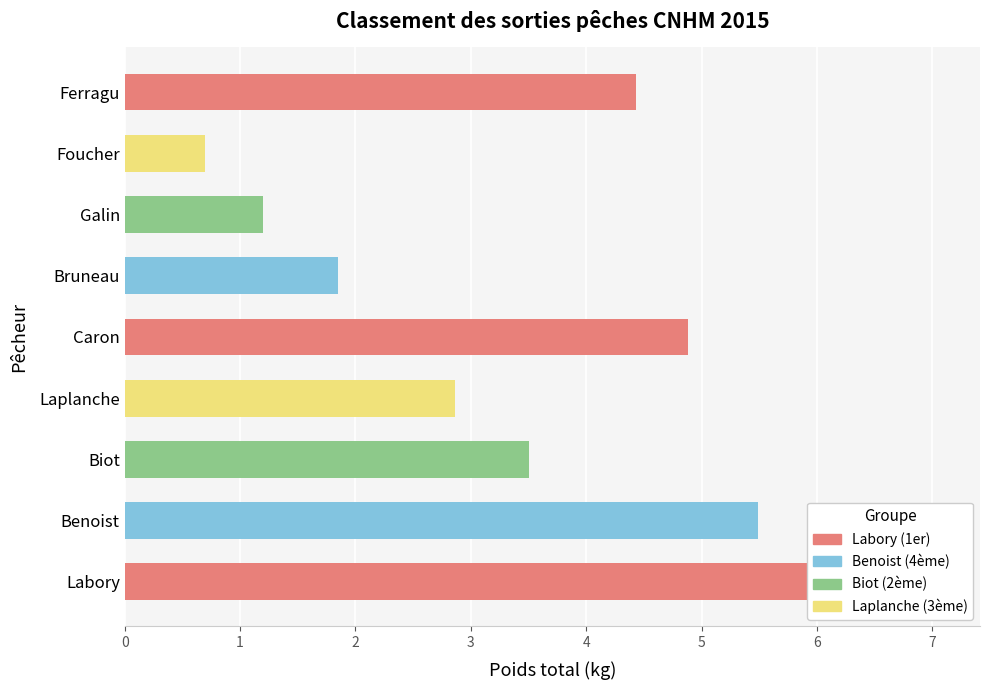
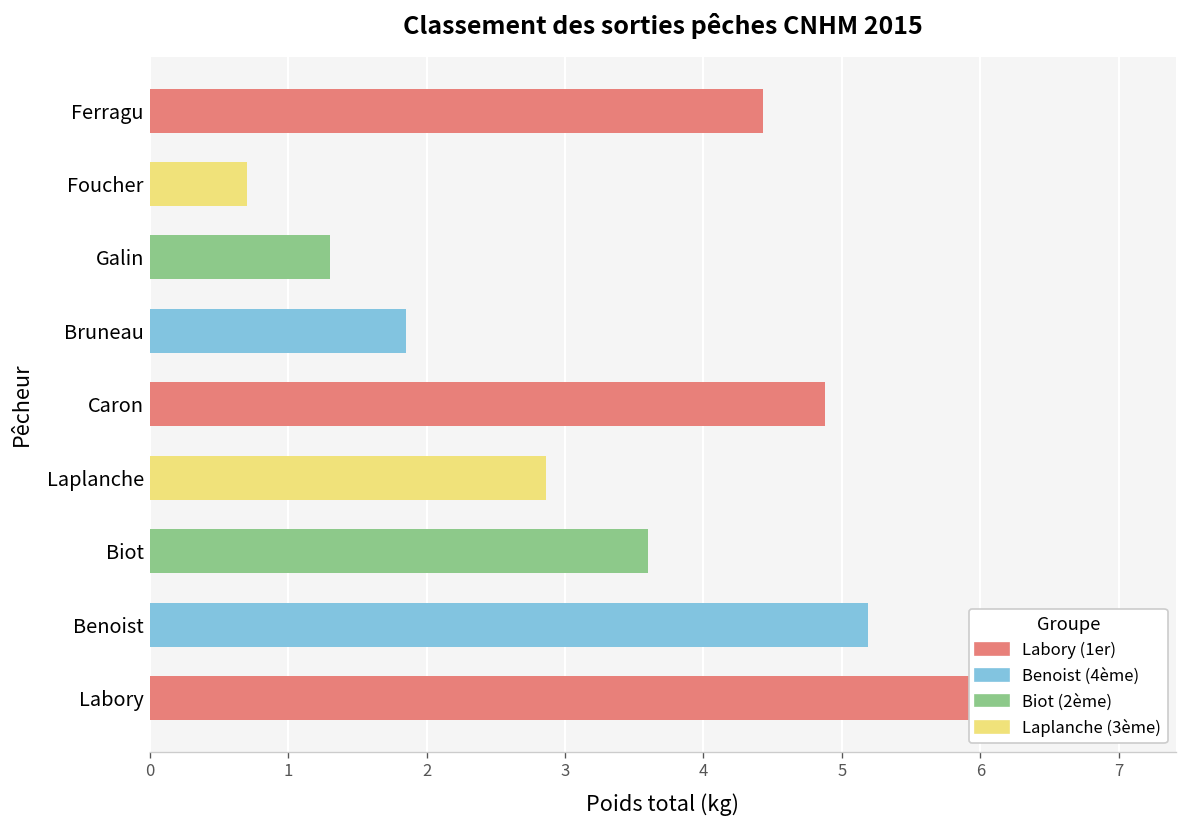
Galin: 1.2 -> 1.3
Biot: 3.5 -> 3.6
Benoist: 5.49 -> 5.19
